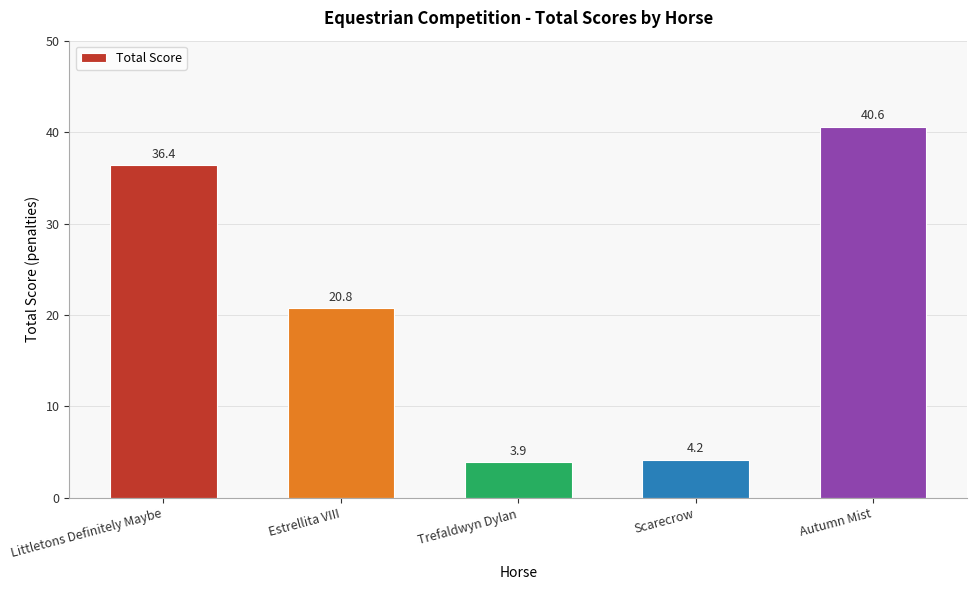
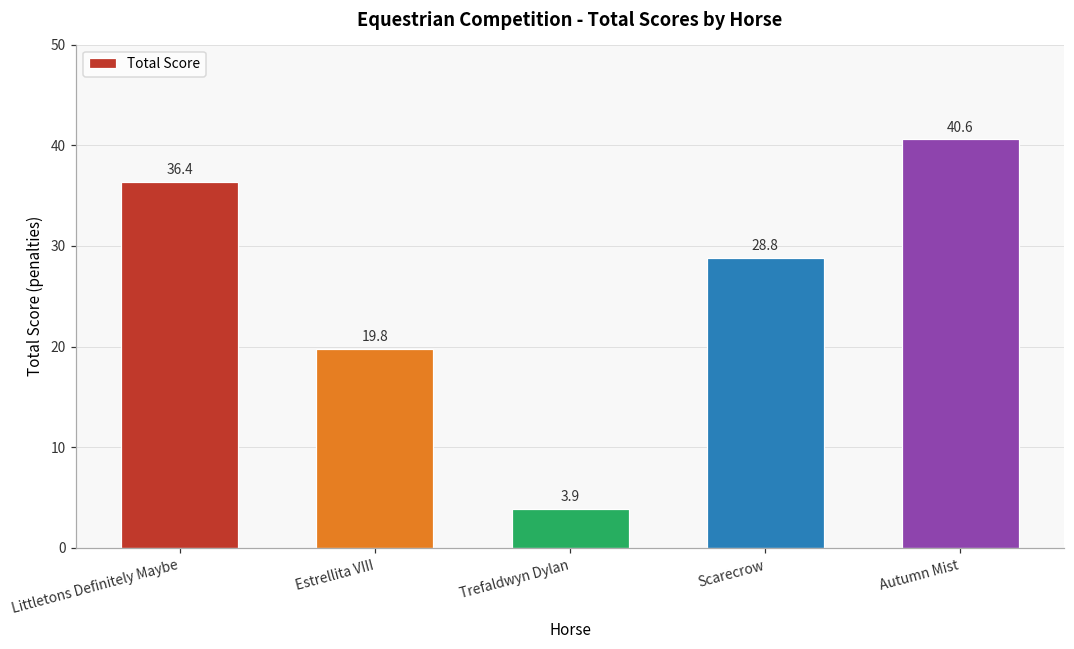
Estrellita VIII: 20.8 -> 19.8
Scarecrow: 4.2 -> 28.8
